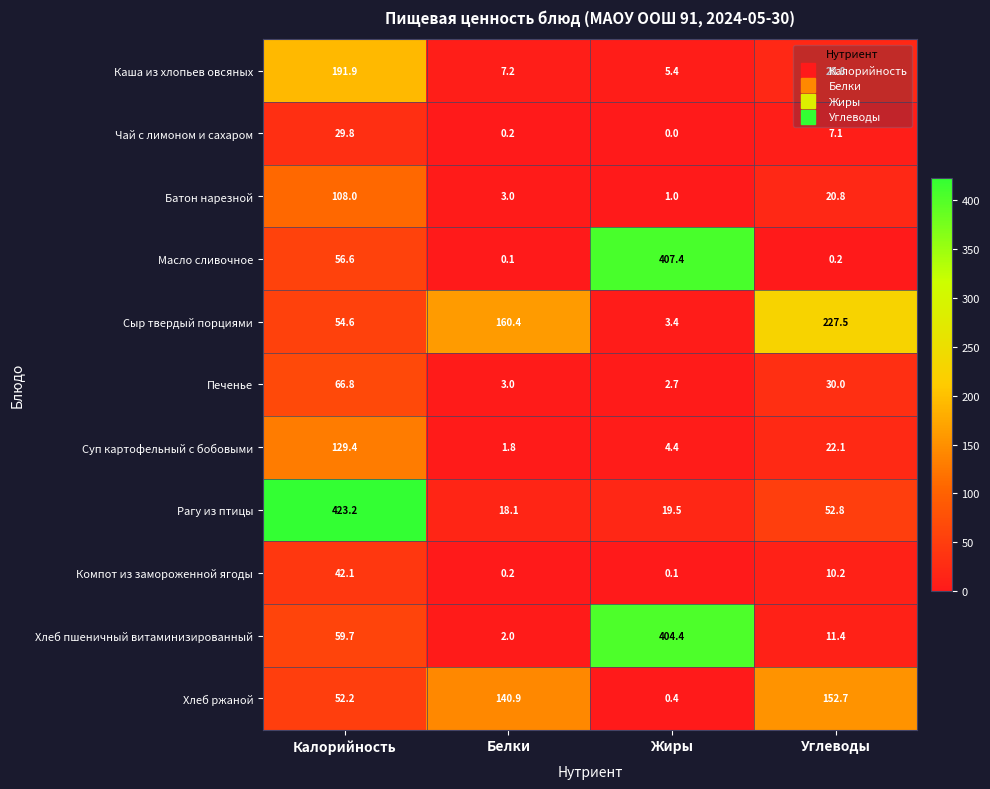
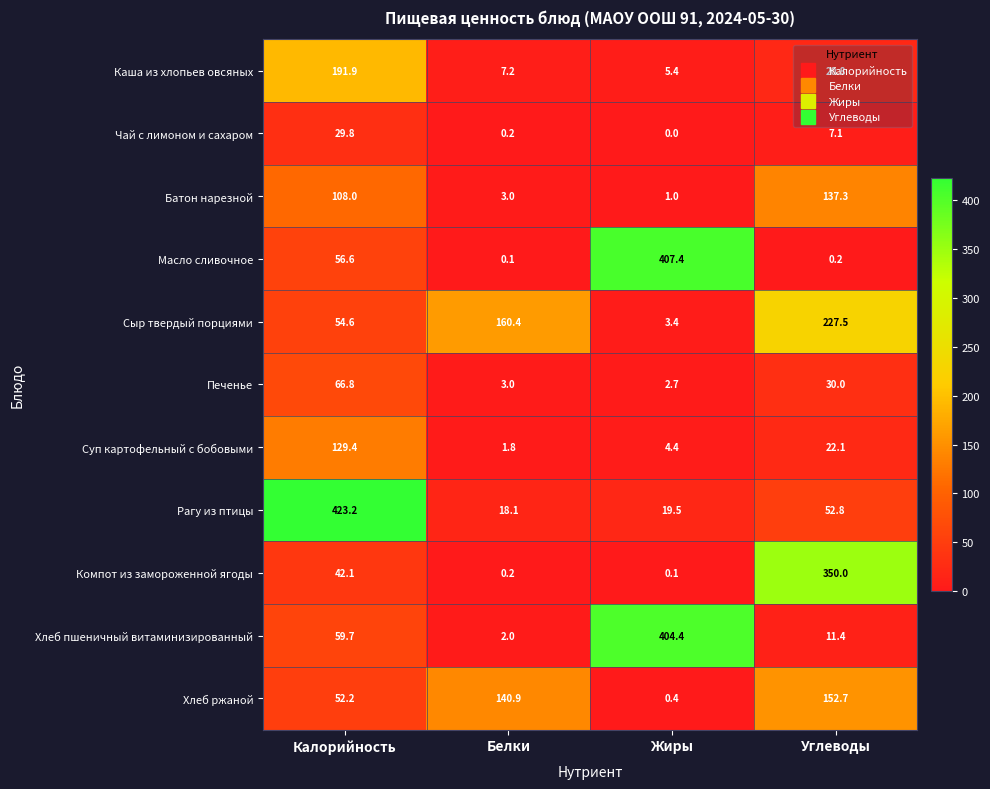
Батон нарезной, Углеводы: 20.8 -> 137.3
Компот из замороженной ягоды, Углеводы: 10.2 -> 350.0
